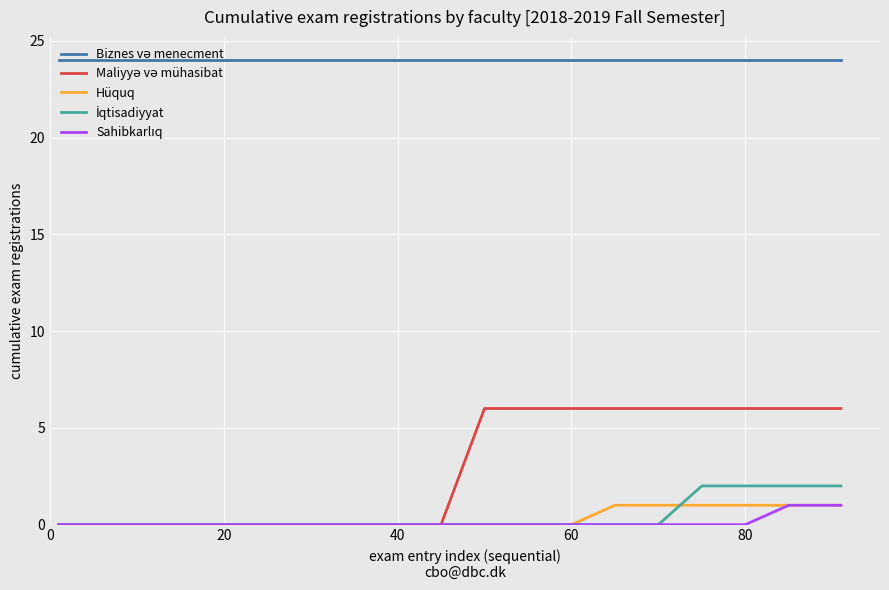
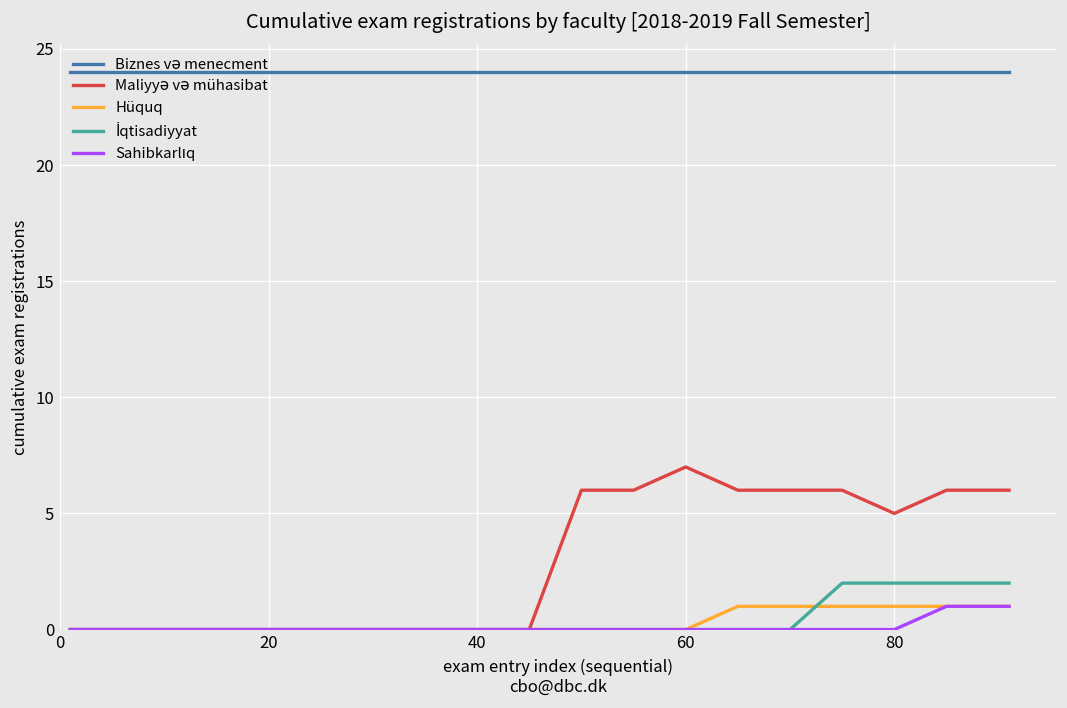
Maliyyə və mühasibat, 60: 6 -> 7
Maliyyə və mühasibat, 80: 6 -> 5
